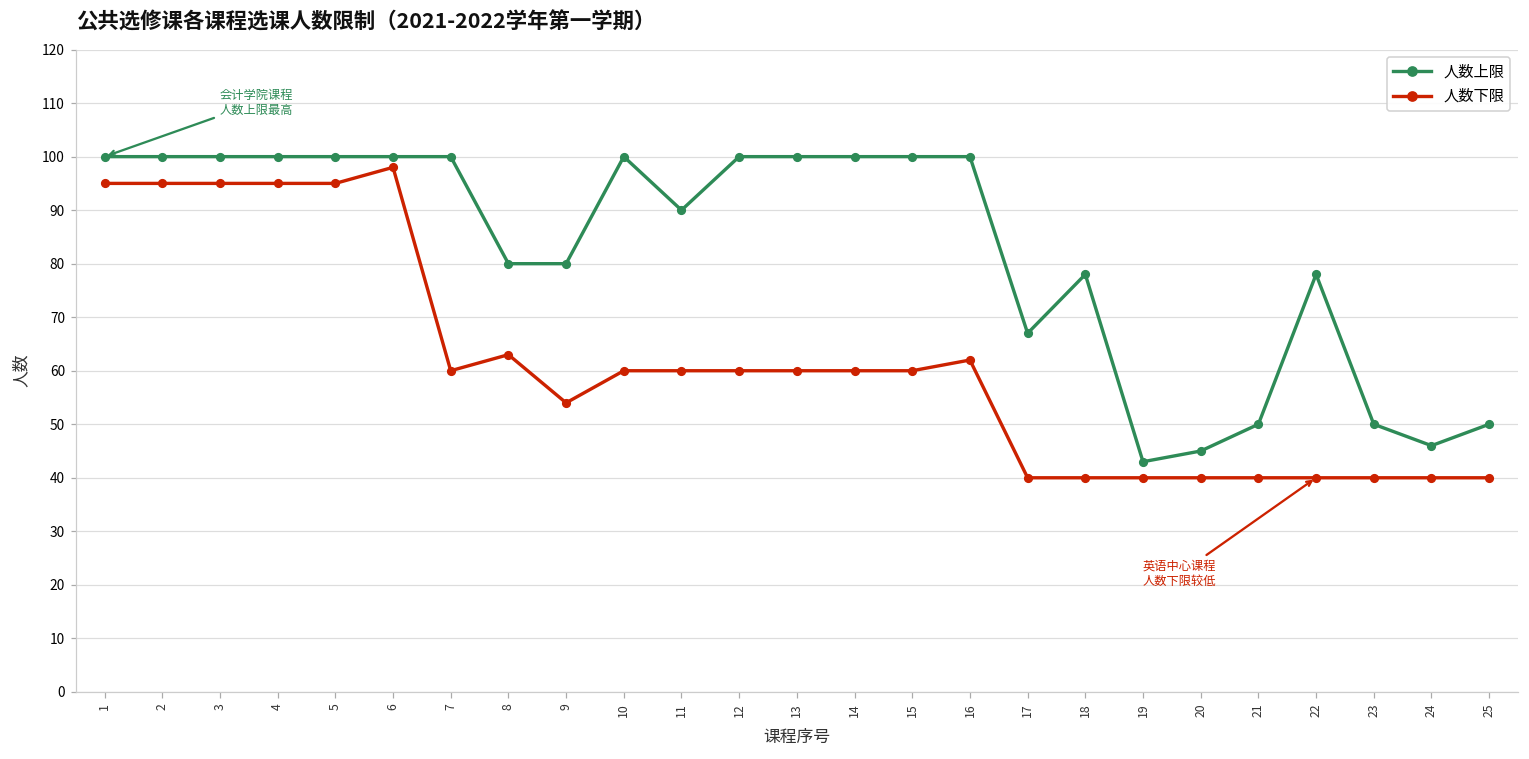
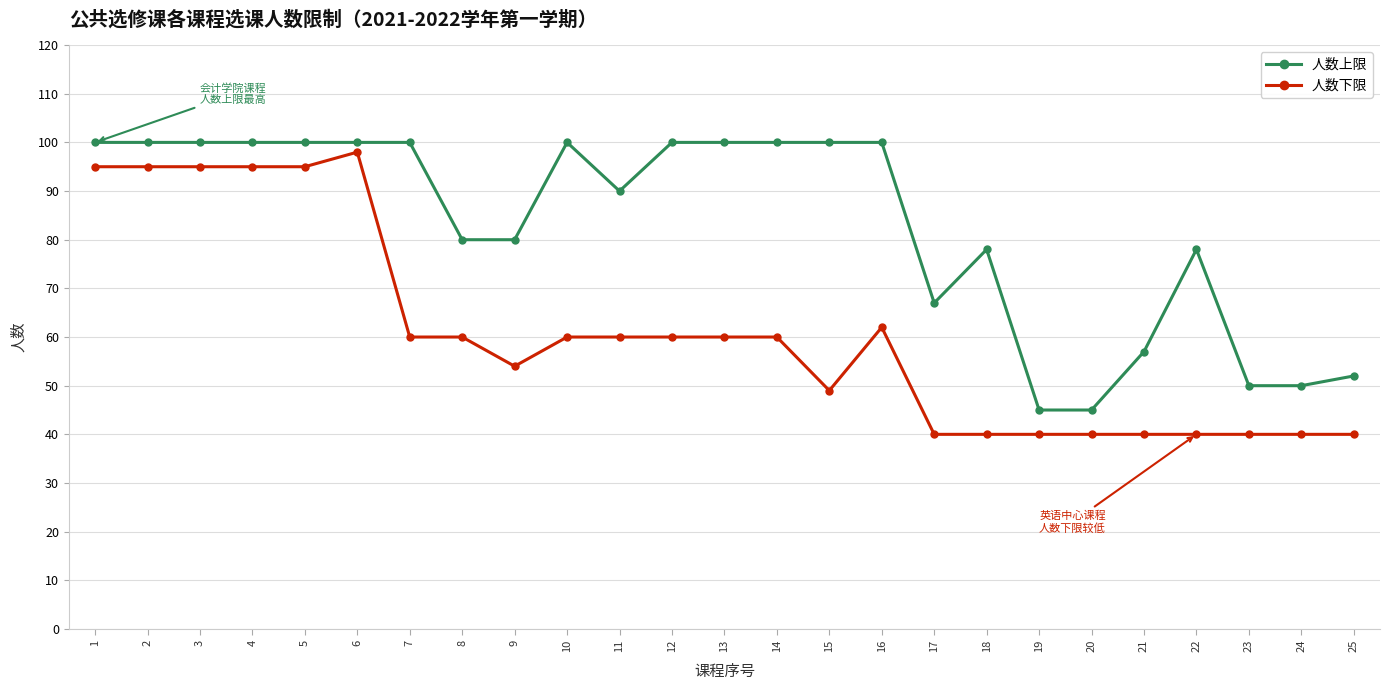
人数下限, 8: 63 -> 60
人数下限, 15: 60 -> 49
人数上限, 19: 43 -> 45
人数上限, 21: 50 -> 57
人数上限, 24: 46 -> 50
人数上限, 25: 50 -> 52
